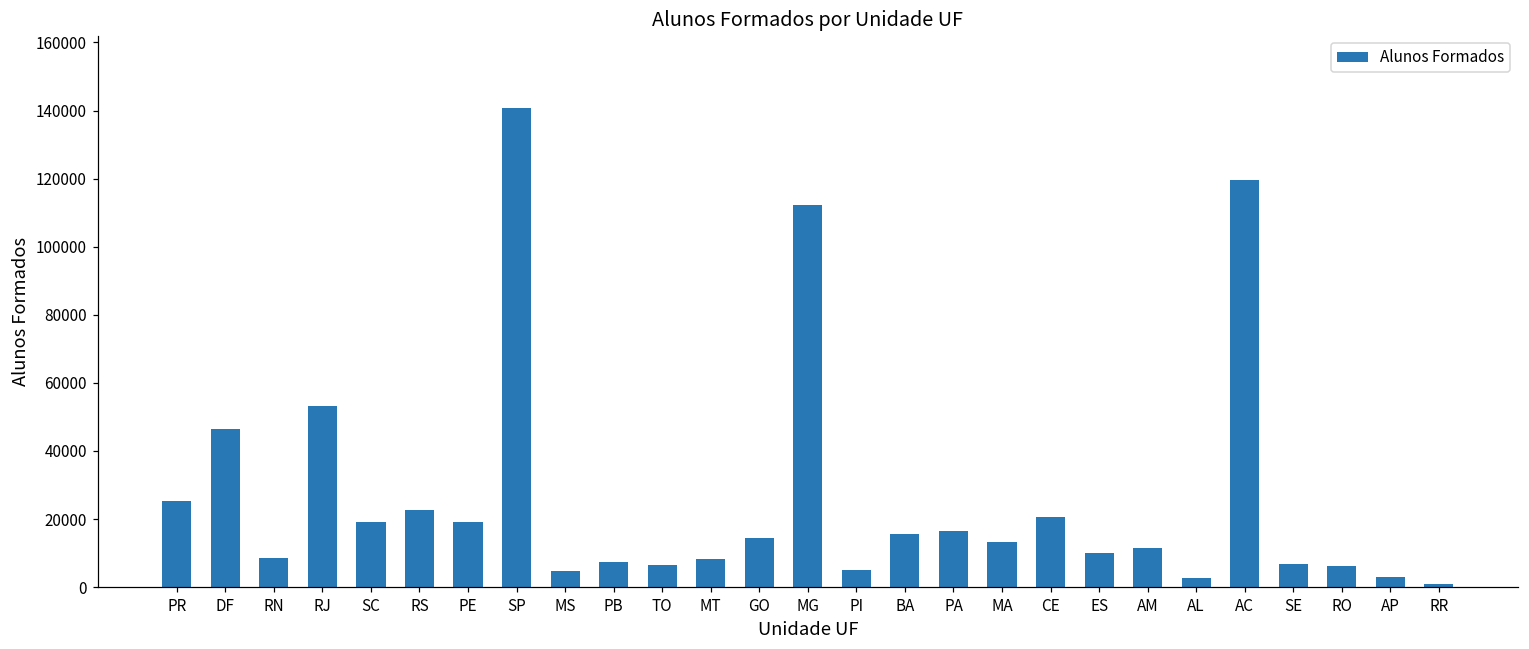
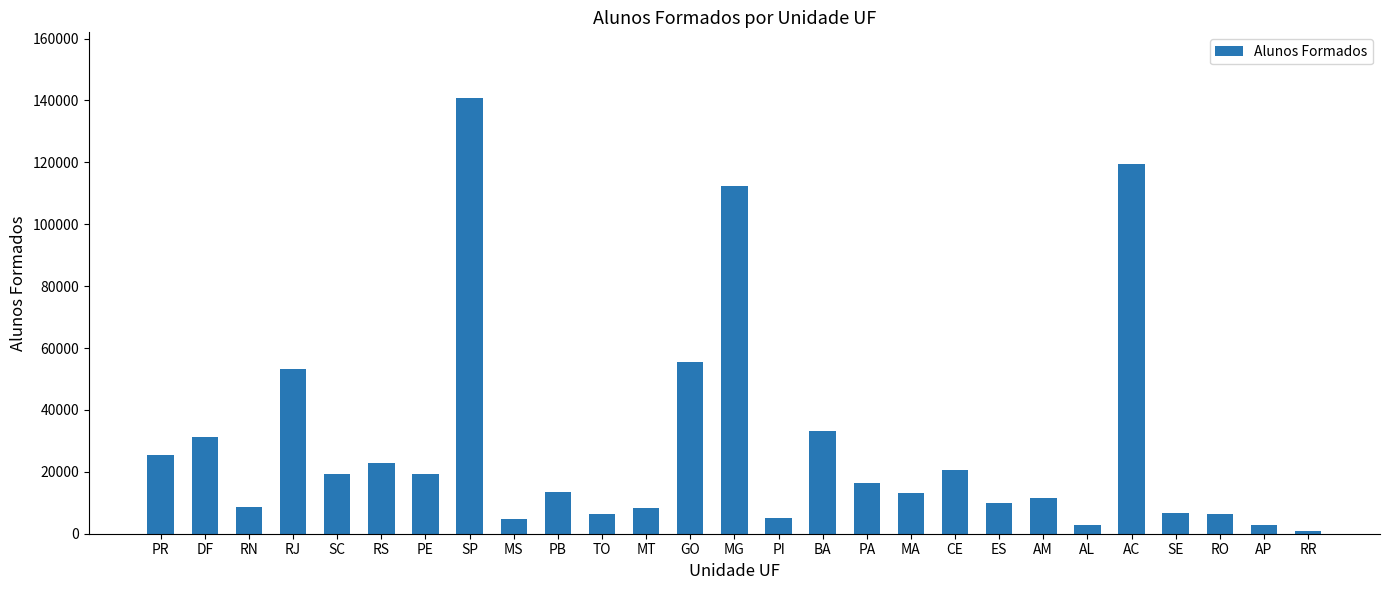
DF: 46000 -> 31000
PB: 7000 -> 13000
GO: 14000 -> 56000
BA: 15000 -> 33000
